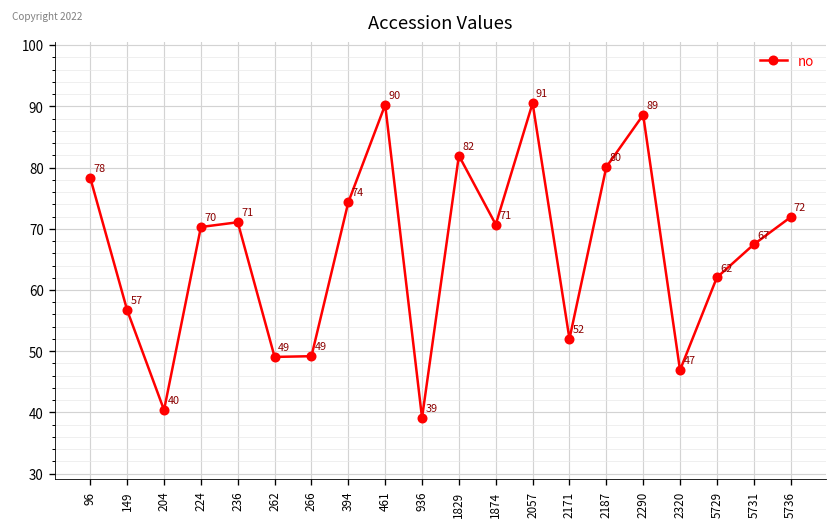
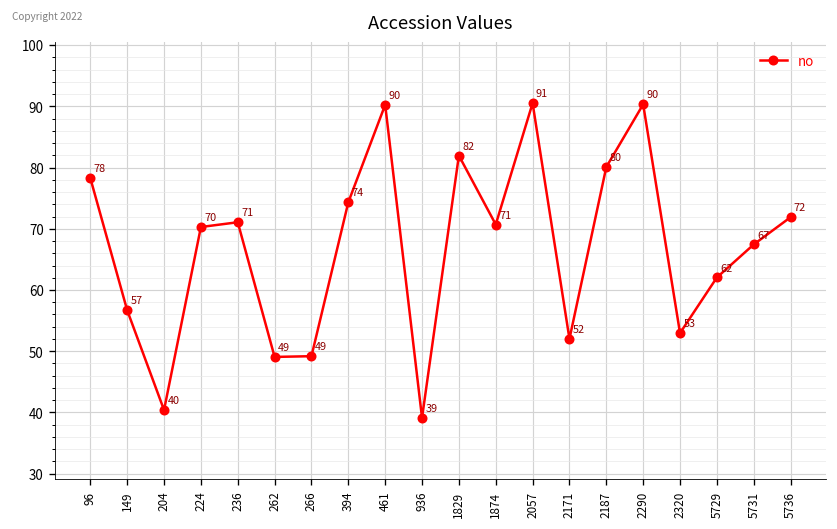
2290: 89 -> 90
2320: 47 -> 53
